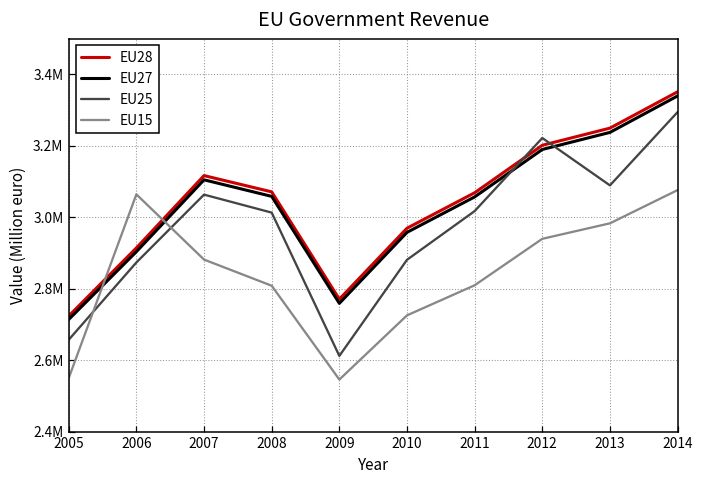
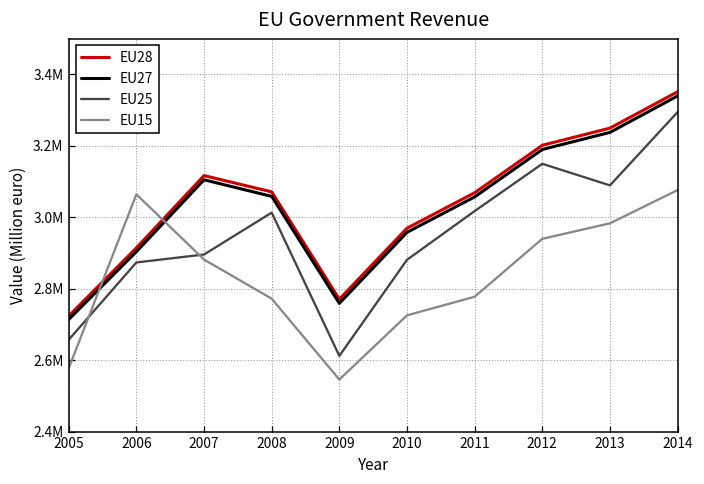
EU15, 2005: 2550000 -> 2580000
EU25, 2007: 3060000 -> 2900000
EU15, 2008: 2810000 -> 2770000
EU15, 2011: 2810000 -> 2780000
EU25, 2012: 3220000 -> 3150000
